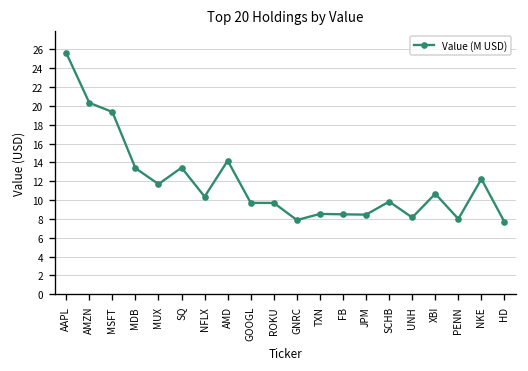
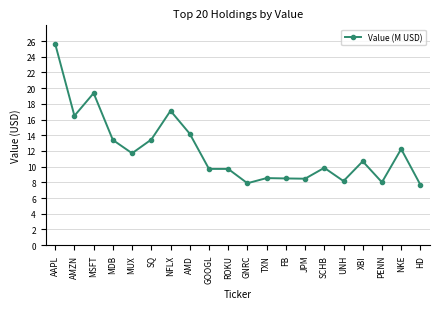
AMZN: 20 -> 16
NFLX: 10 -> 17
